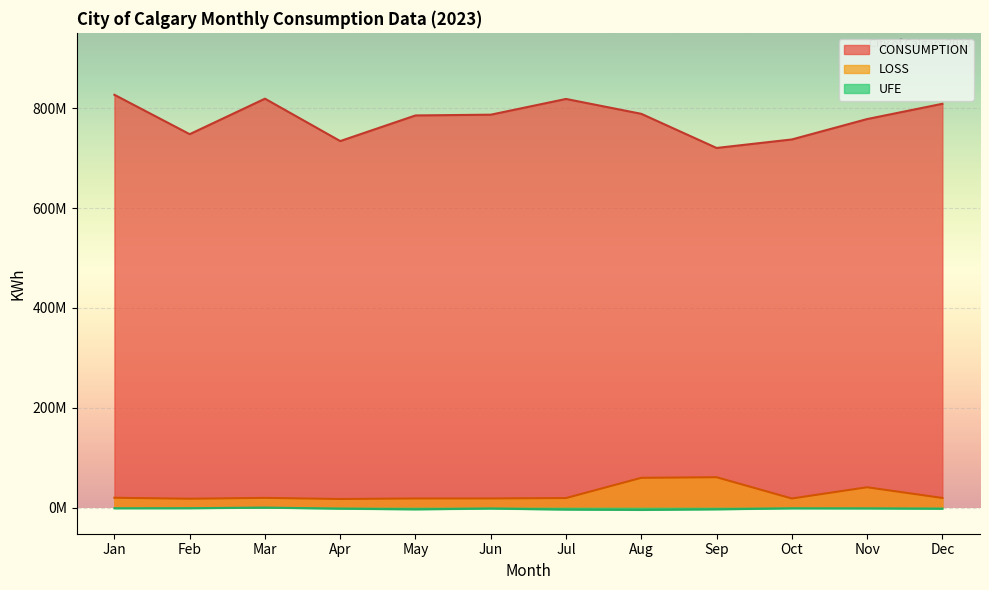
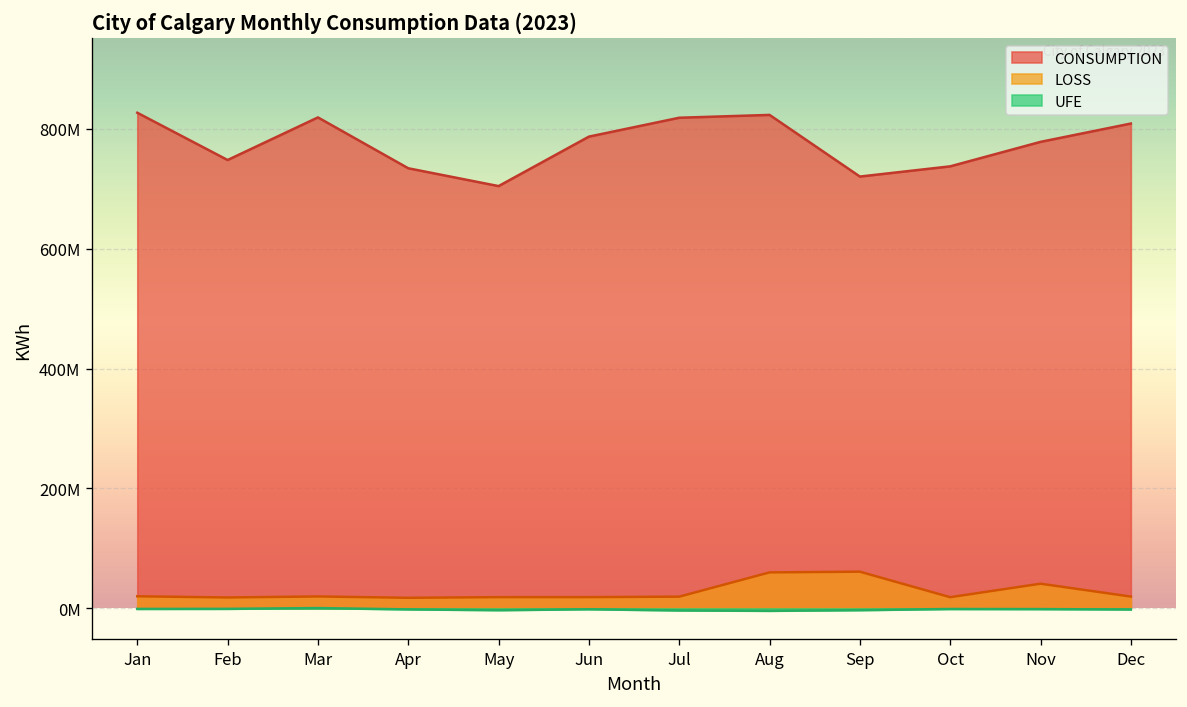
CONSUMPTION, May: 790000000 -> 700000000
CONSUMPTION, Aug: 790000000 -> 820000000
